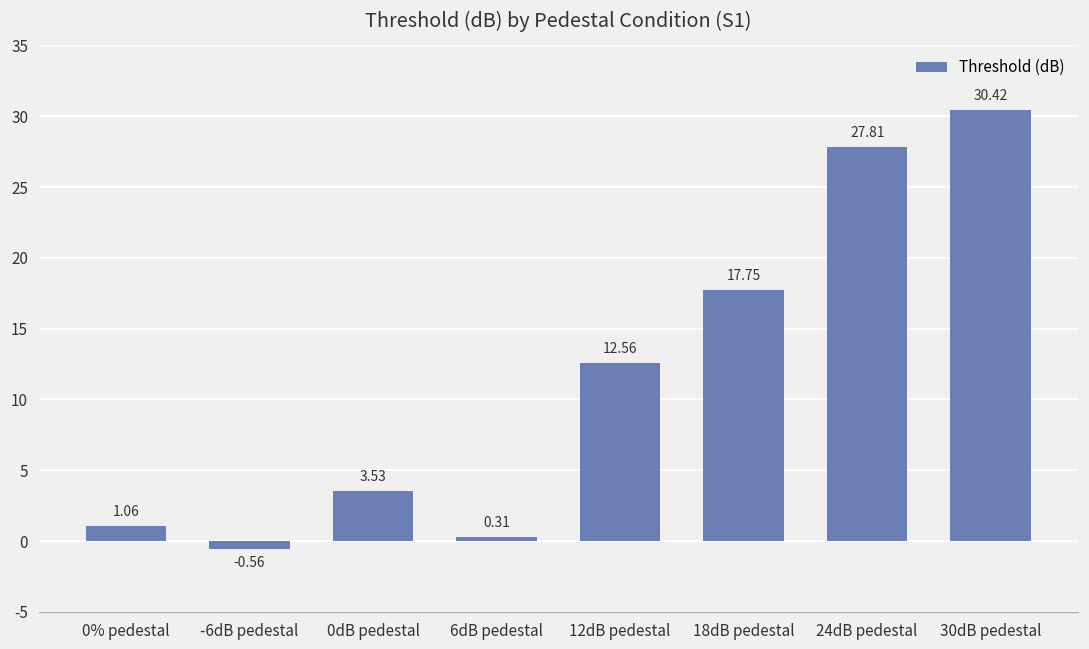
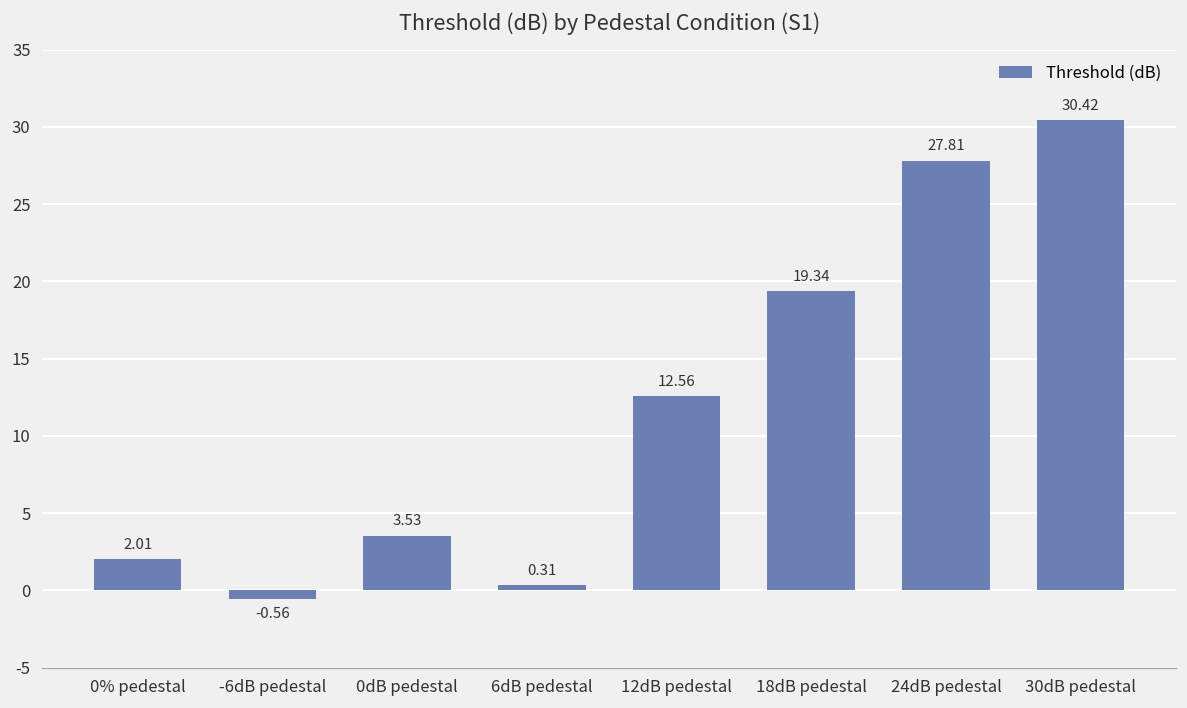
0% pedestal: 1.06 -> 2.01
18dB pedestal: 17.75 -> 19.34
